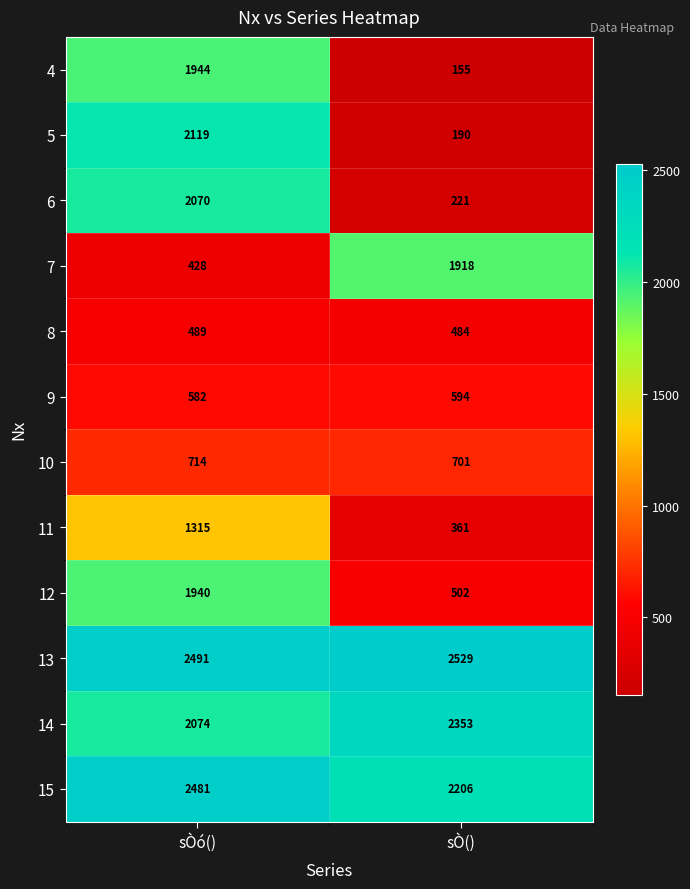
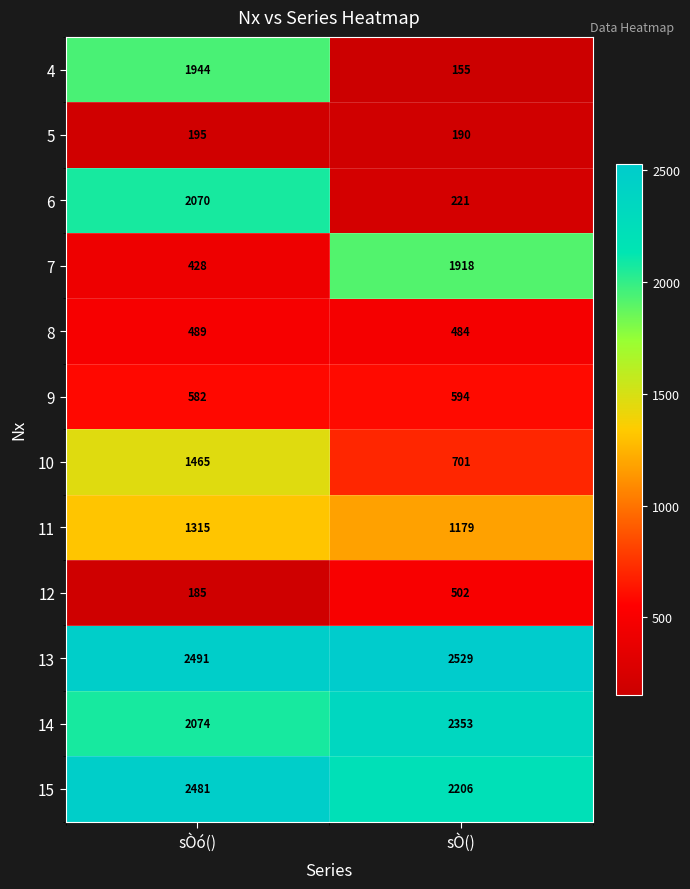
5, sÒó(): 2119 -> 195
10, sÒó(): 714 -> 1465
11, sÒ(): 361 -> 1179
12, sÒó(): 1940 -> 185
